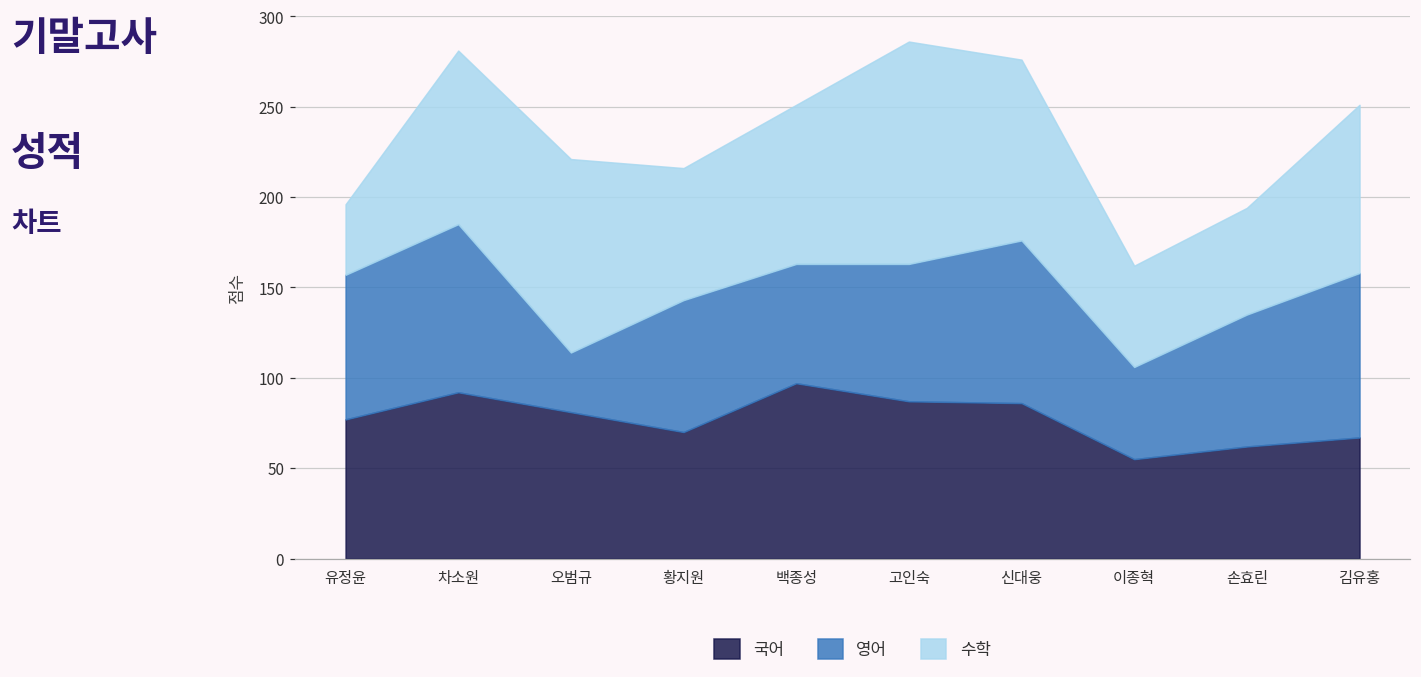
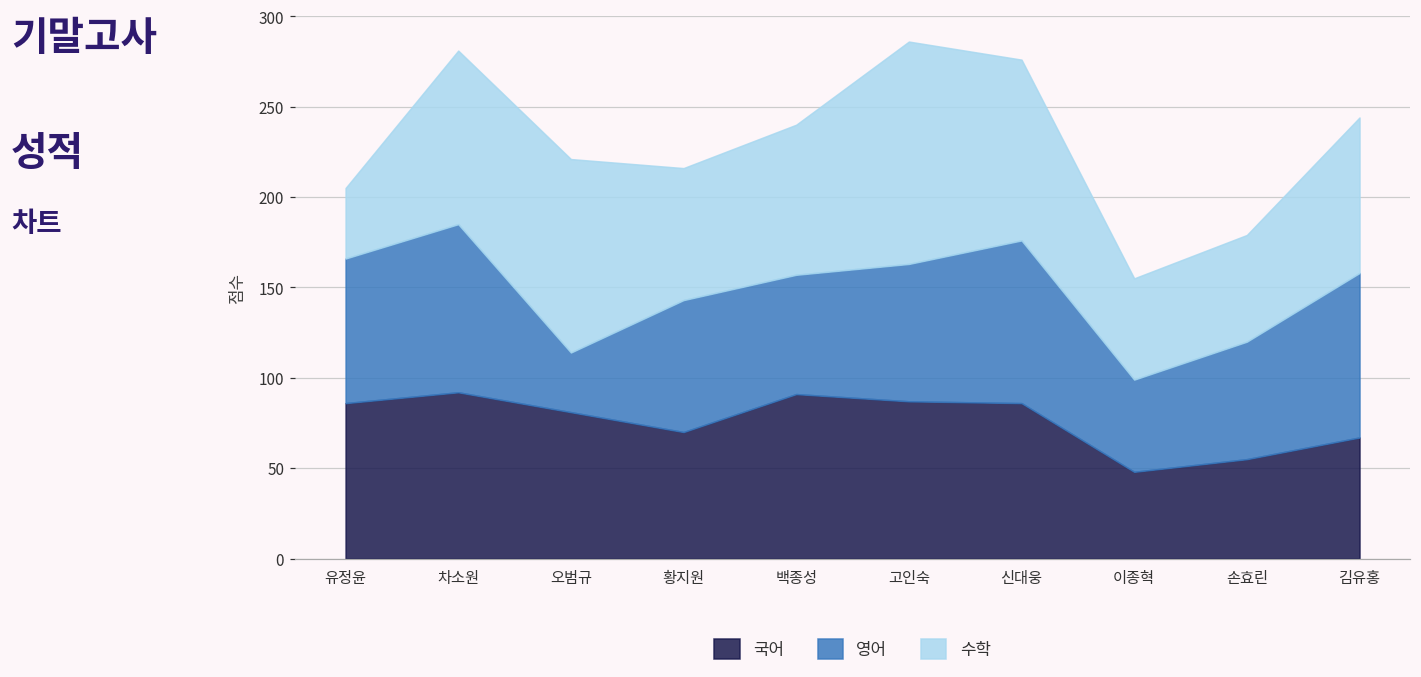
국어, 유정윤: 77 -> 86
국어, 백종성: 97 -> 91
수학, 백종성: 88 -> 83
국어, 이종혁: 55 -> 48
국어, 손효린: 62 -> 55
영어, 손효린: 73 -> 65
수학, 김유홍: 93 -> 86
